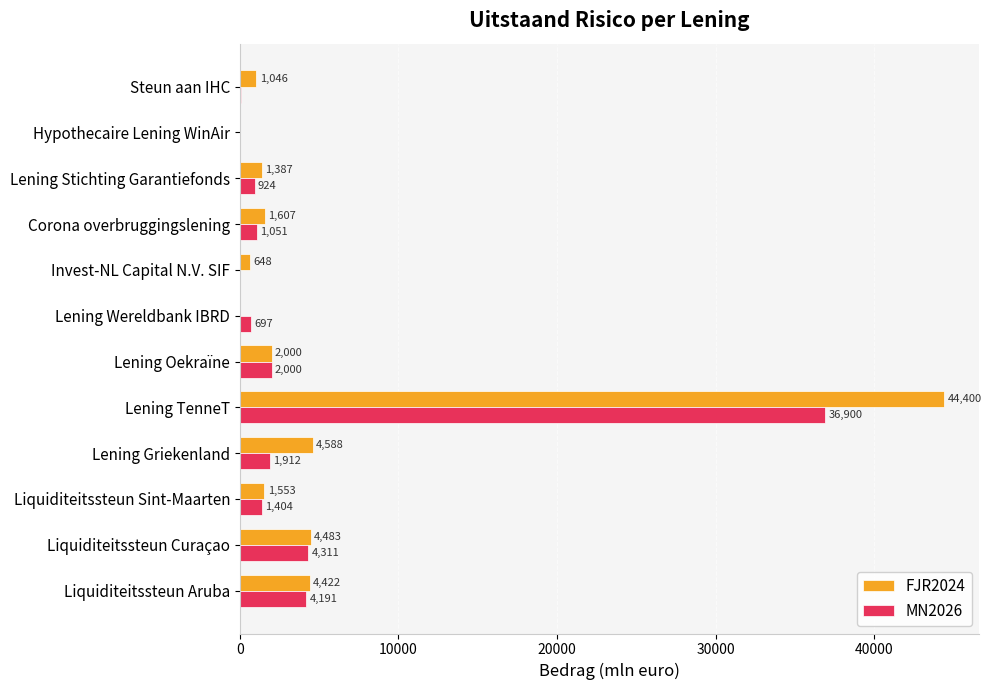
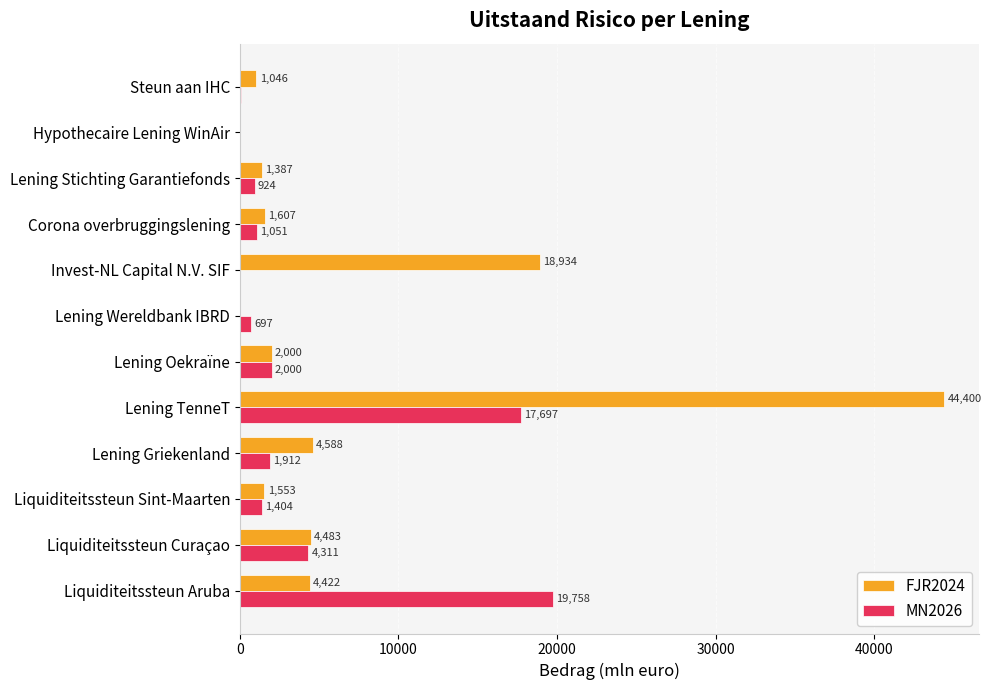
FJR2024, Invest-NL Capital N.V. SIF: 648 -> 18,934
MN2026, Lening TenneT: 36,900 -> 17,697
MN2026, Liquiditeitssteun Aruba: 4,191 -> 19,758
